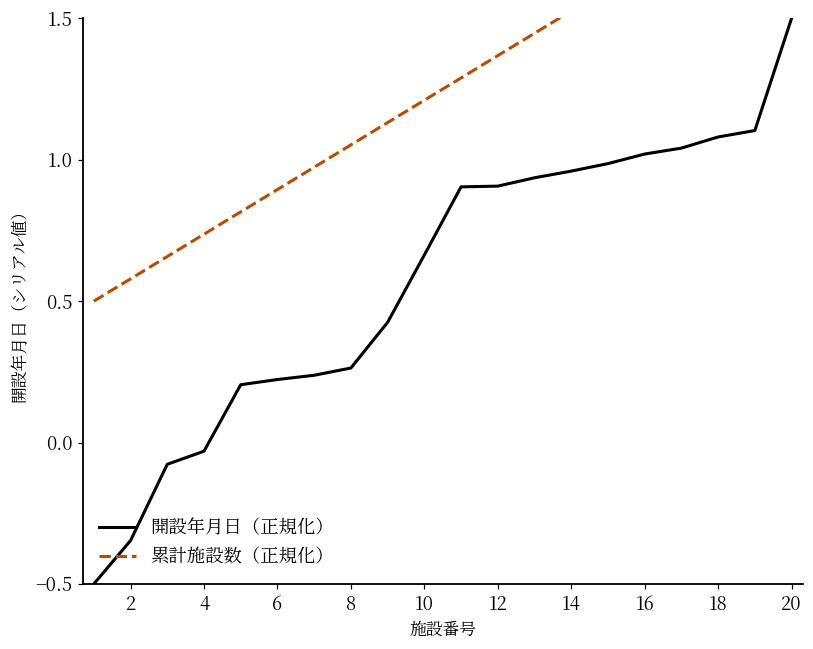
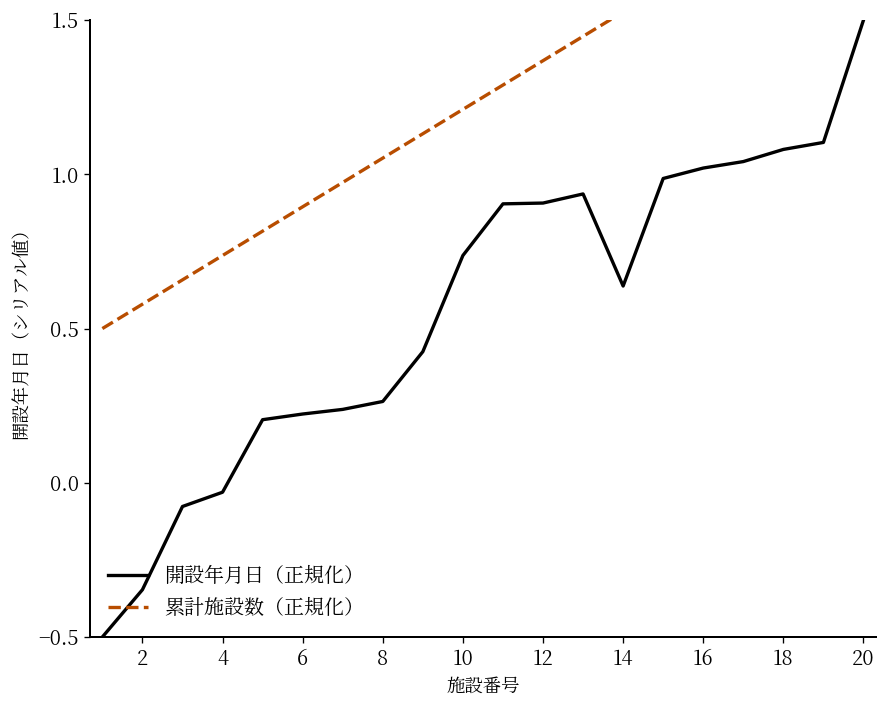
開設年月日（正規化）, 10: 0.66 -> 0.74
開設年月日（正規化）, 14: 0.96 -> 0.64
